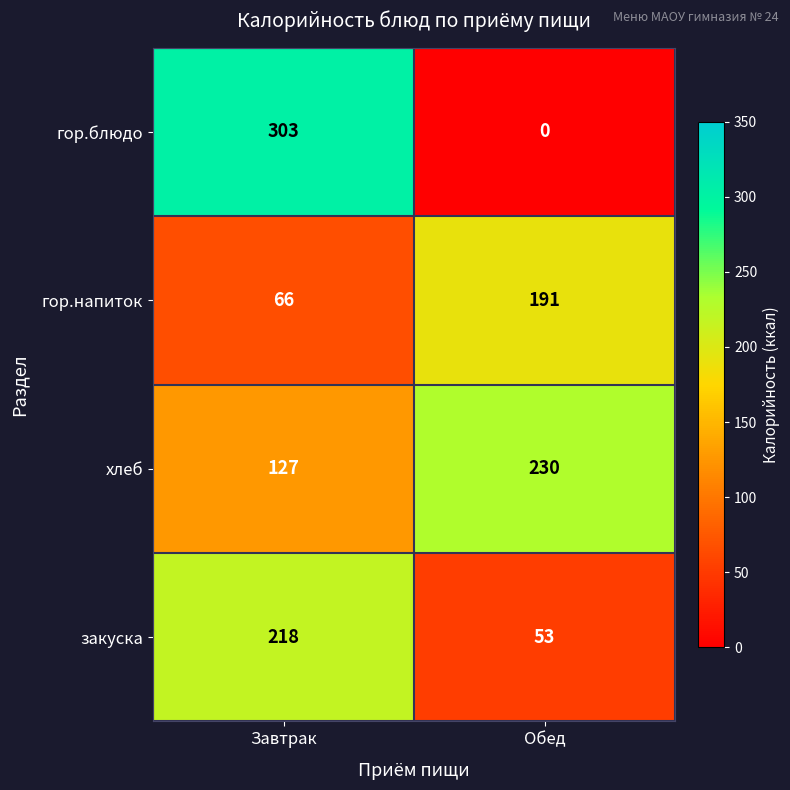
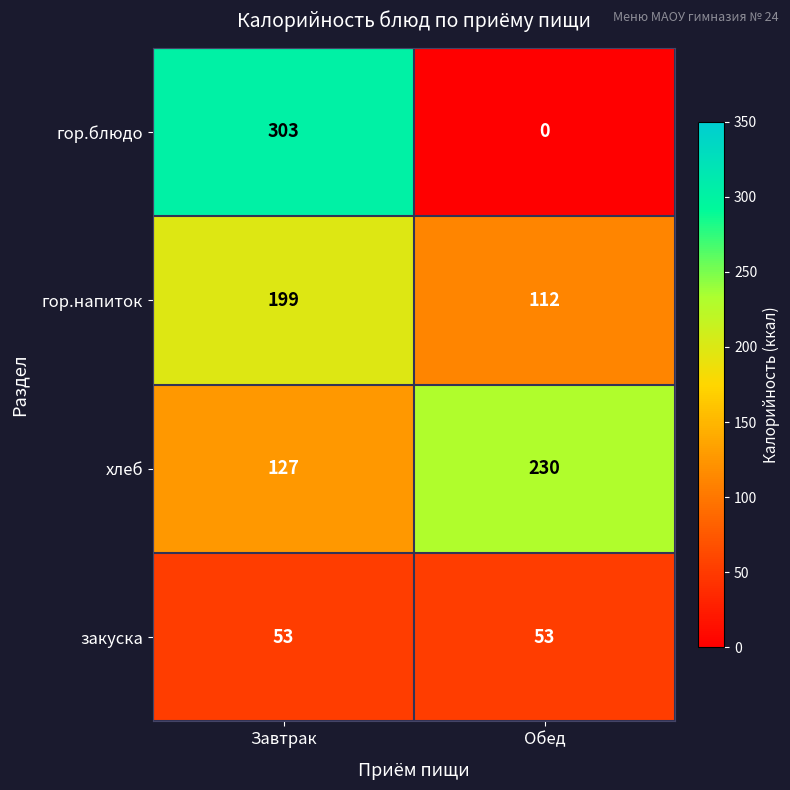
гор.напиток, Завтрак: 66 -> 199
гор.напиток, Обед: 191 -> 112
закуска, Завтрак: 218 -> 53
